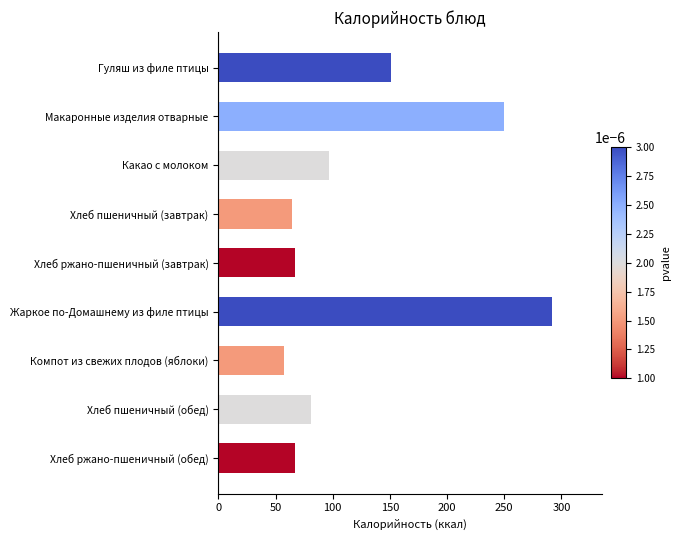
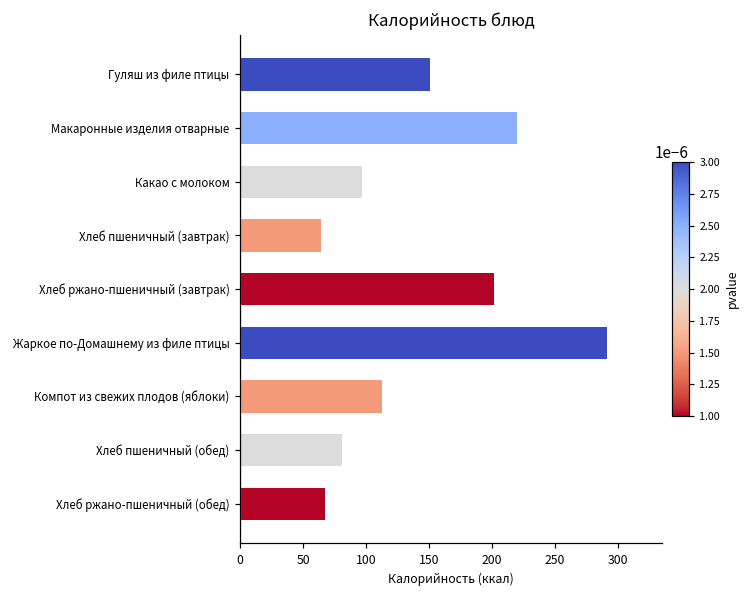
Макаронные изделия отварные: 250 -> 220
Хлеб ржано-пшеничный (завтрак): 67 -> 201
Компот из свежих плодов (яблоки): 58 -> 112
